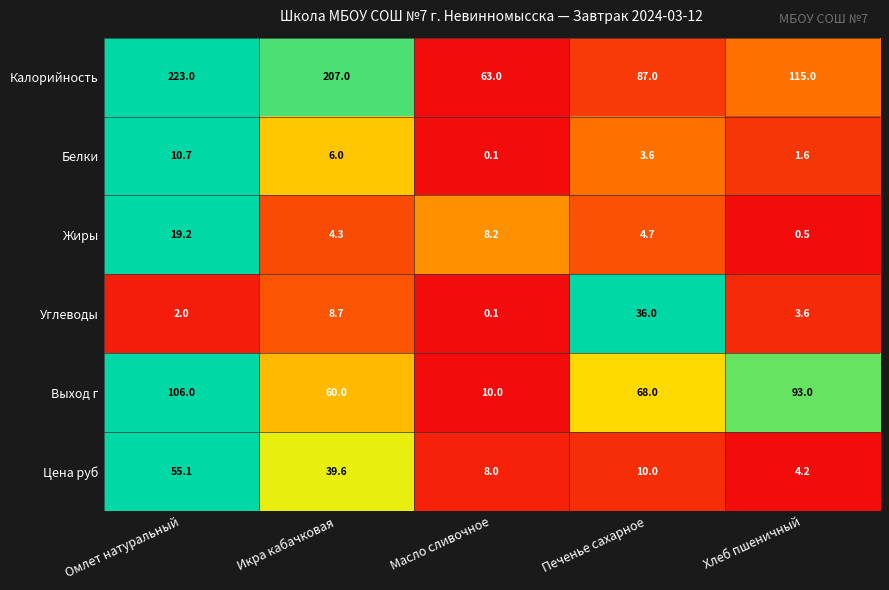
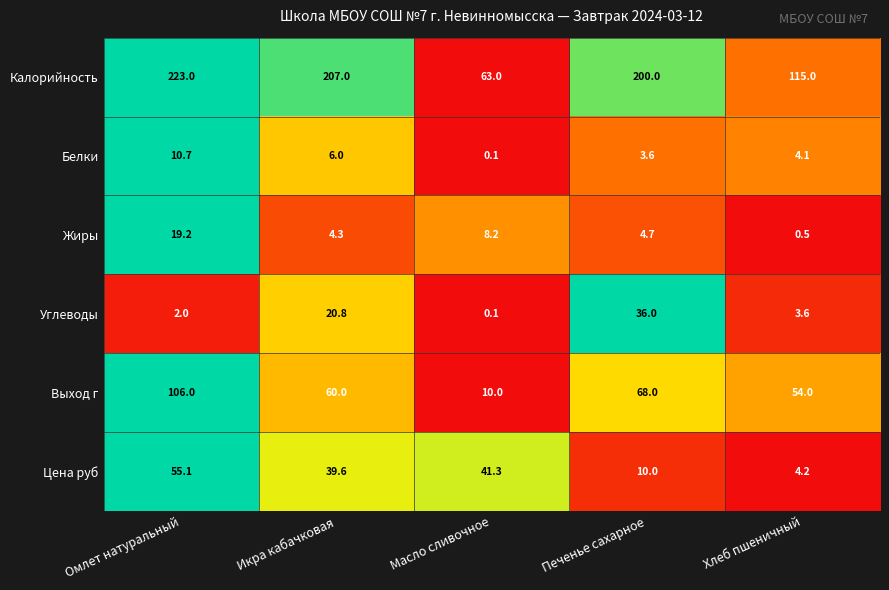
Калорийность, Печенье сахарное: 87.0 -> 200.0
Белки, Хлеб пшеничный: 1.6 -> 4.1
Углеводы, Икра кабачковая: 8.7 -> 20.8
Выход г, Хлеб пшеничный: 93.0 -> 54.0
Цена руб, Масло сливочное: 8.0 -> 41.3
